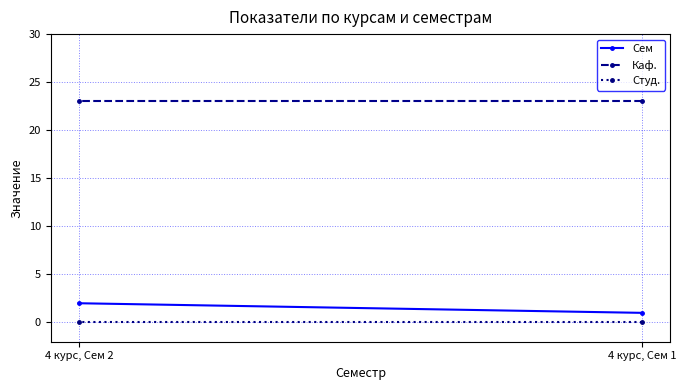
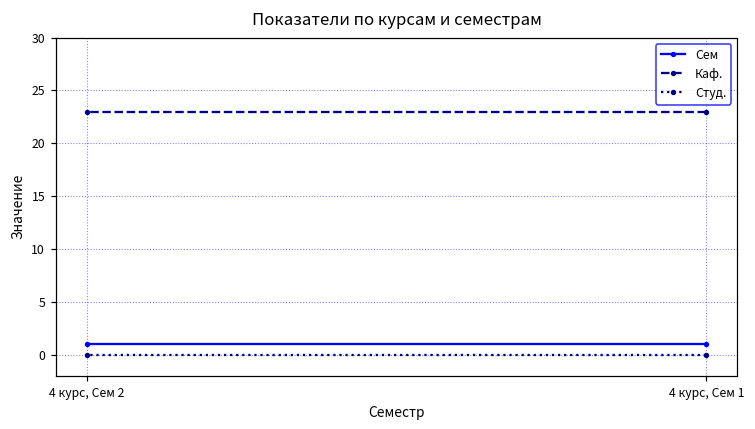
Сем, 4 курс, Сем 2: 2 -> 1
